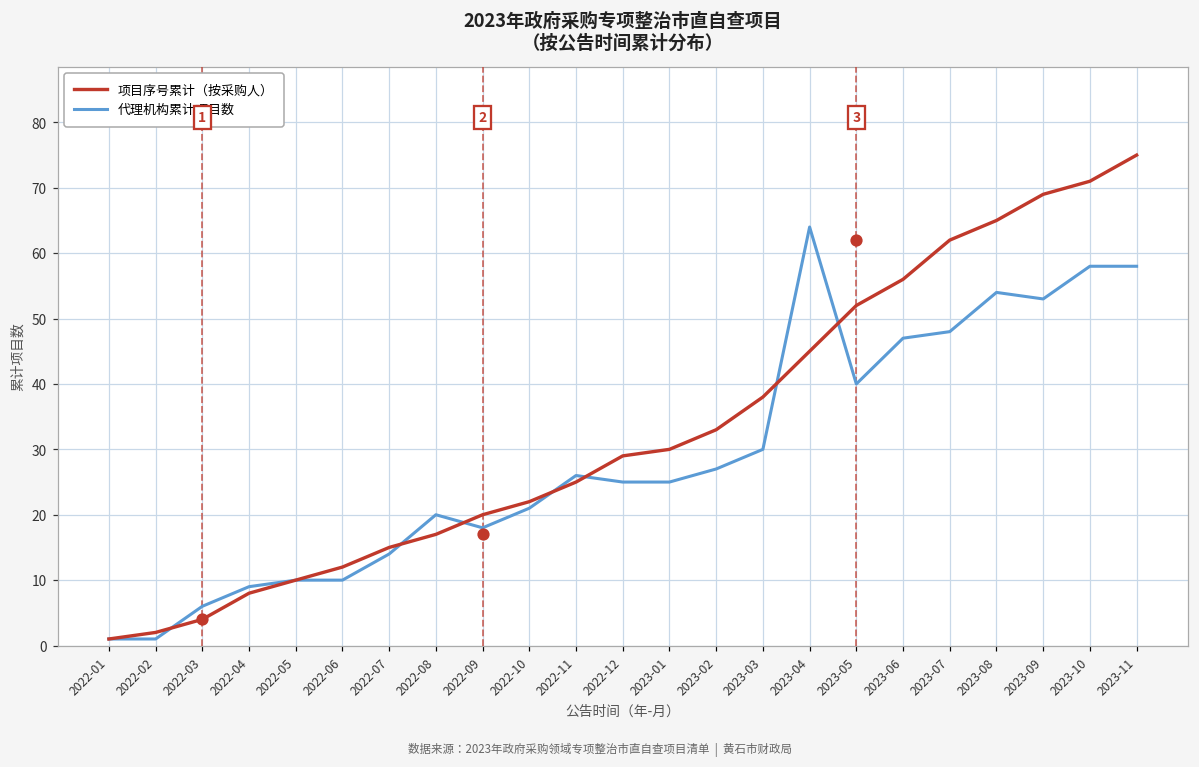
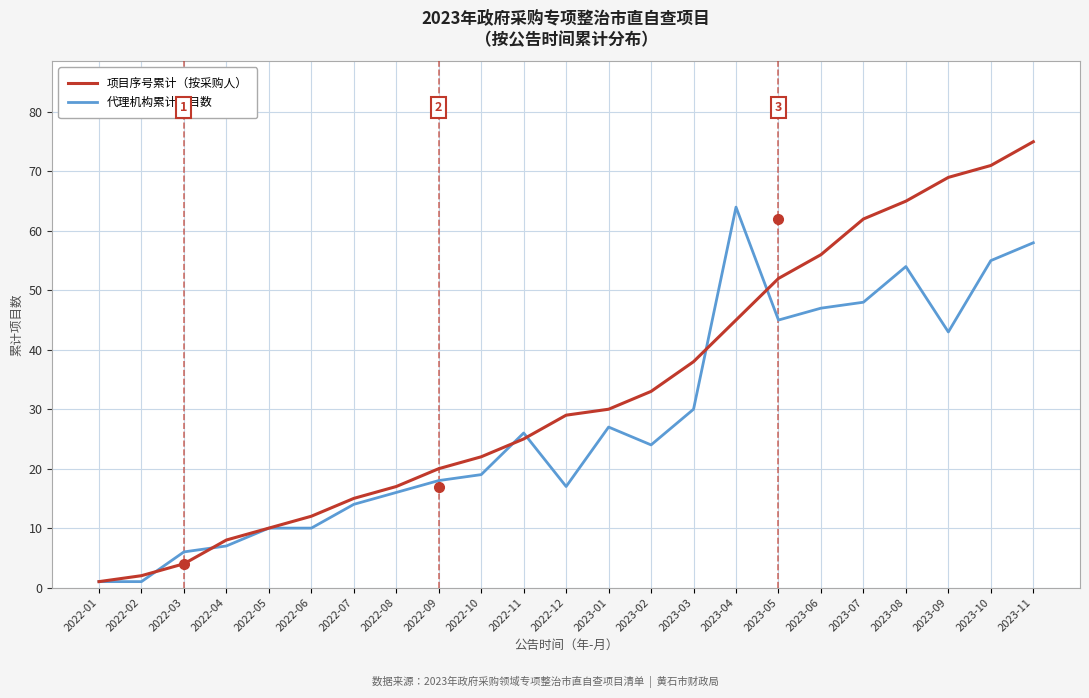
代理机构累计项目数, 2022-04: 9 -> 7
代理机构累计项目数, 2022-08: 20 -> 16
代理机构累计项目数, 2022-10: 21 -> 19
代理机构累计项目数, 2022-12: 25 -> 17
代理机构累计项目数, 2023-01: 25 -> 27
代理机构累计项目数, 2023-02: 27 -> 24
代理机构累计项目数, 2023-05: 40 -> 45
代理机构累计项目数, 2023-09: 53 -> 43
代理机构累计项目数, 2023-10: 58 -> 55
